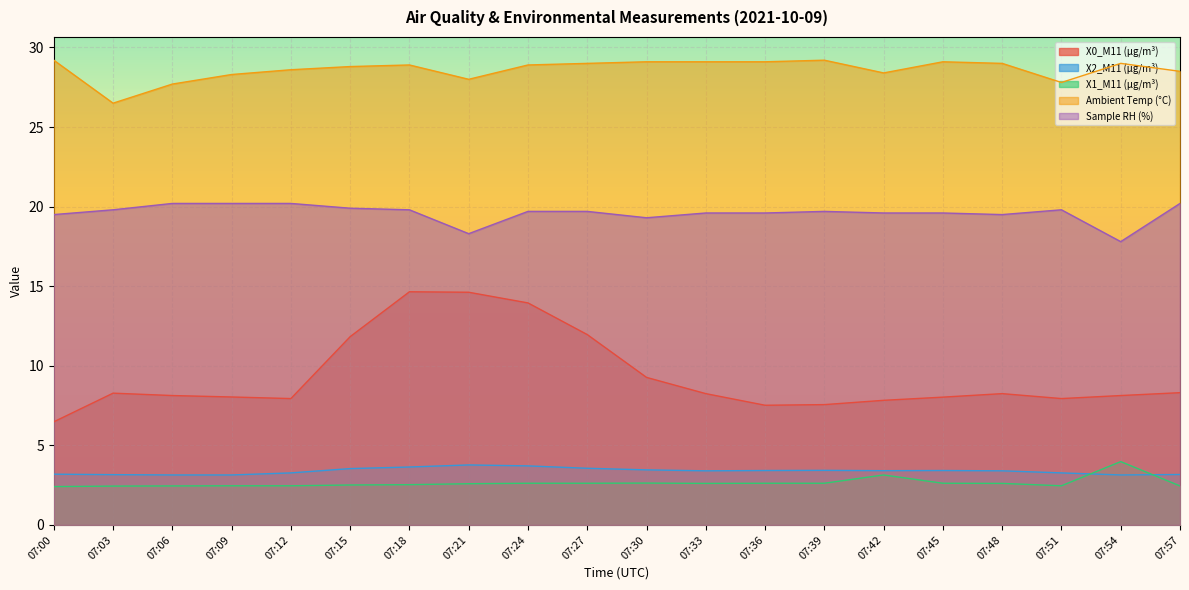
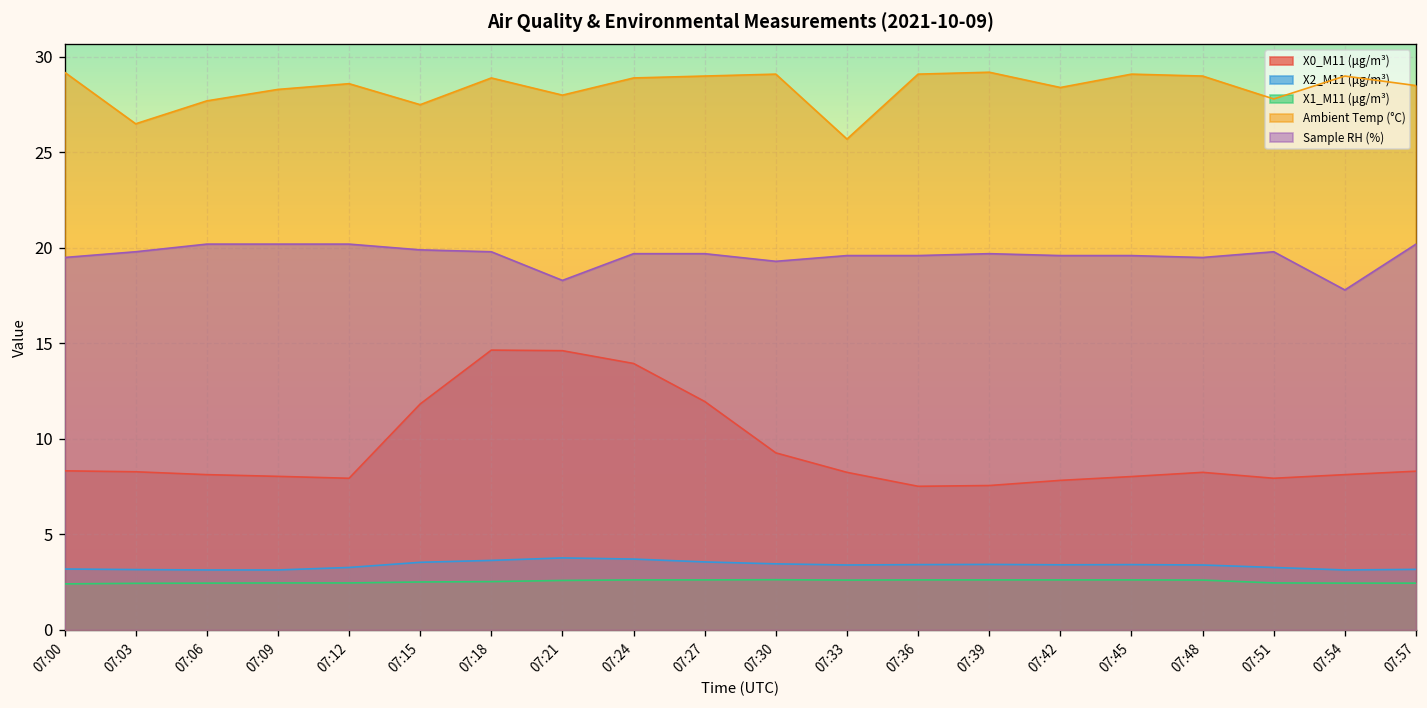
X0_M11 (μg/m³), 07:00: 6.5 -> 8.3
Ambient Temp (°C), 07:15: 28.8 -> 27.5
Ambient Temp (°C), 07:33: 29.1 -> 25.7
X1_M11 (μg/m³), 07:42: 3.1 -> 2.6
X1_M11 (μg/m³), 07:54: 4.0 -> 2.5
